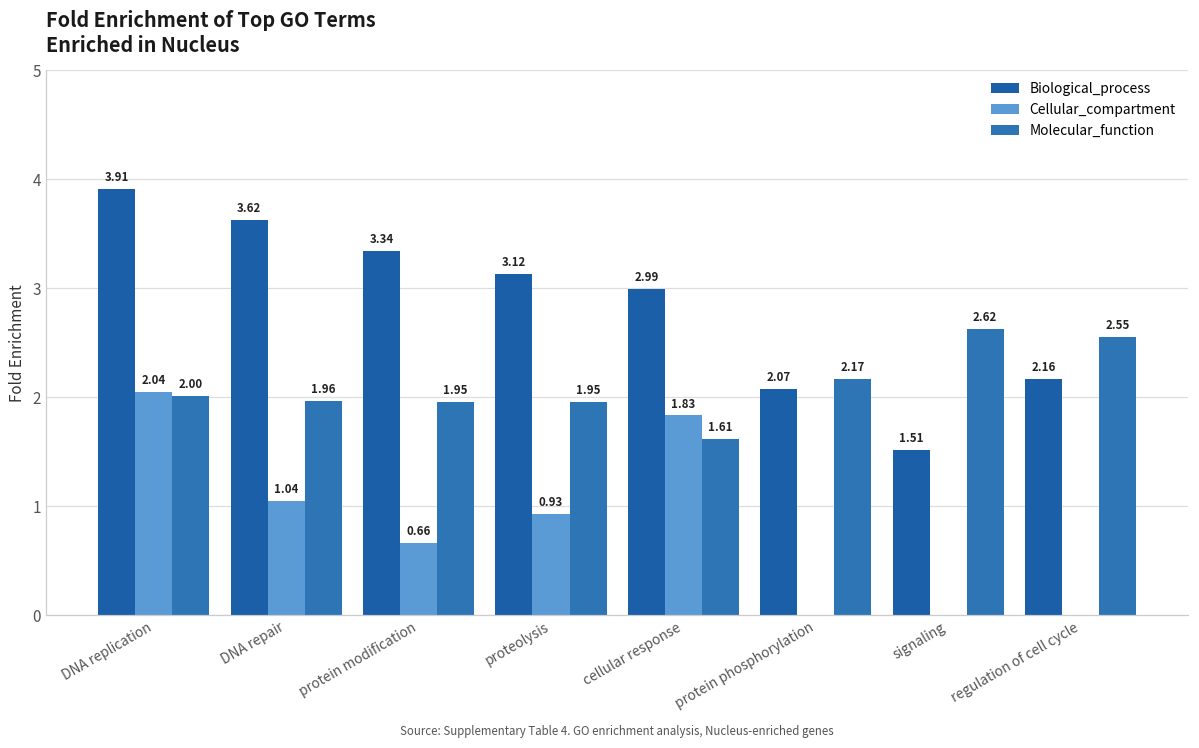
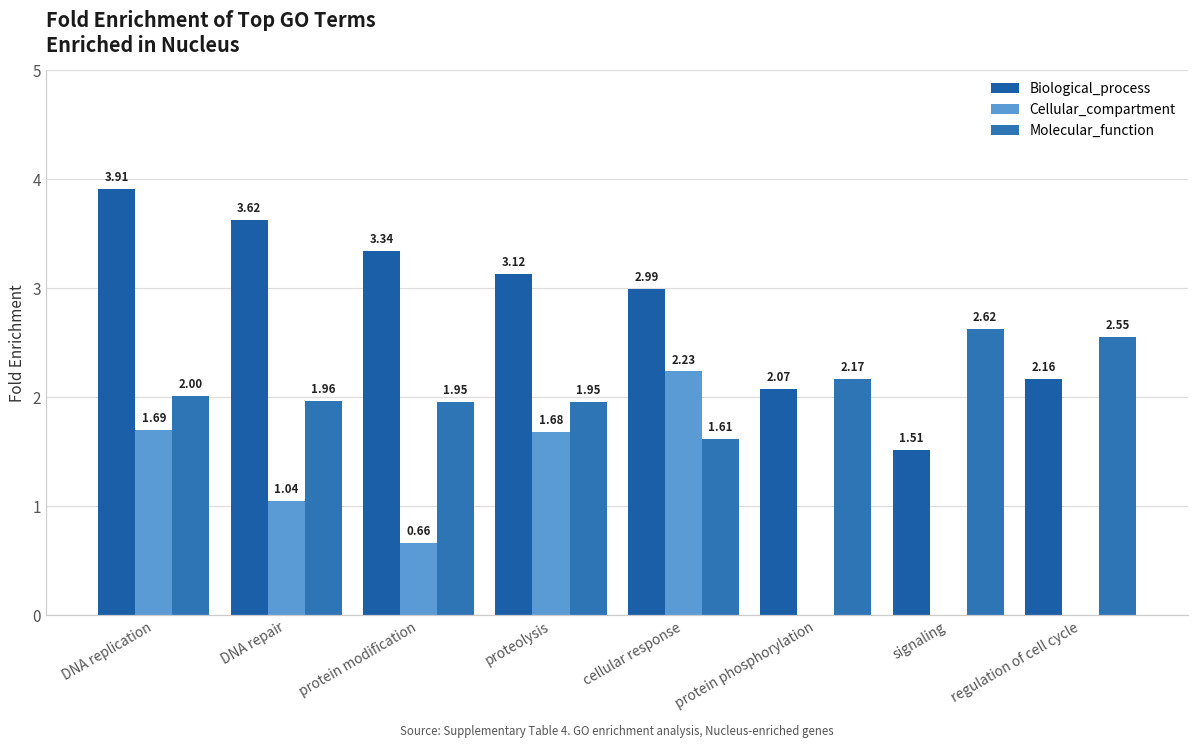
Cellular_compartment, DNA replication: 2.04 -> 1.69
Cellular_compartment, proteolysis: 0.93 -> 1.68
Cellular_compartment, cellular response: 1.83 -> 2.23
